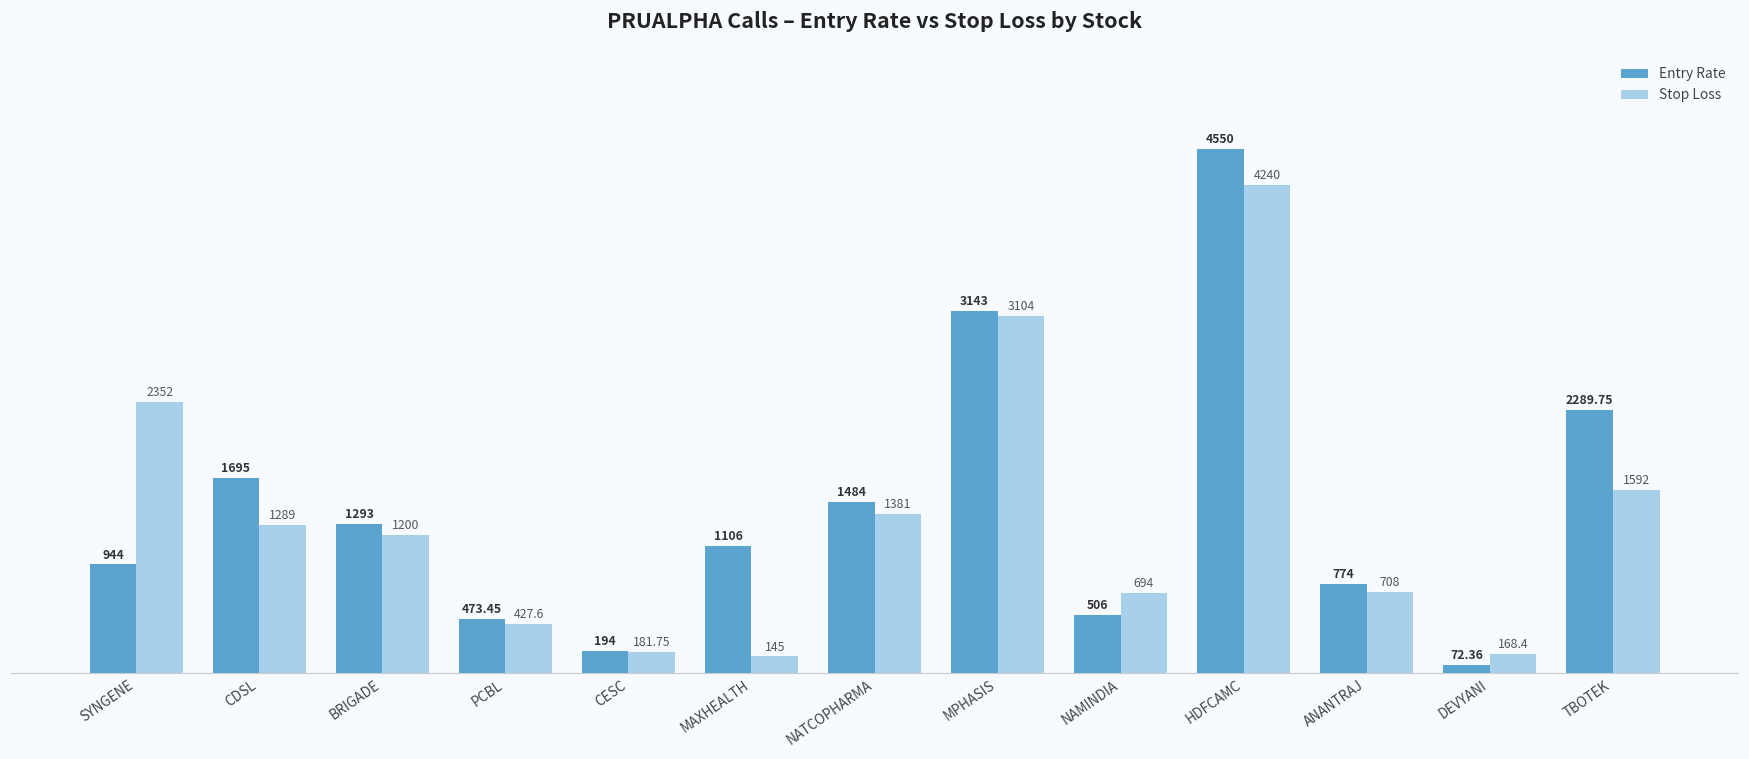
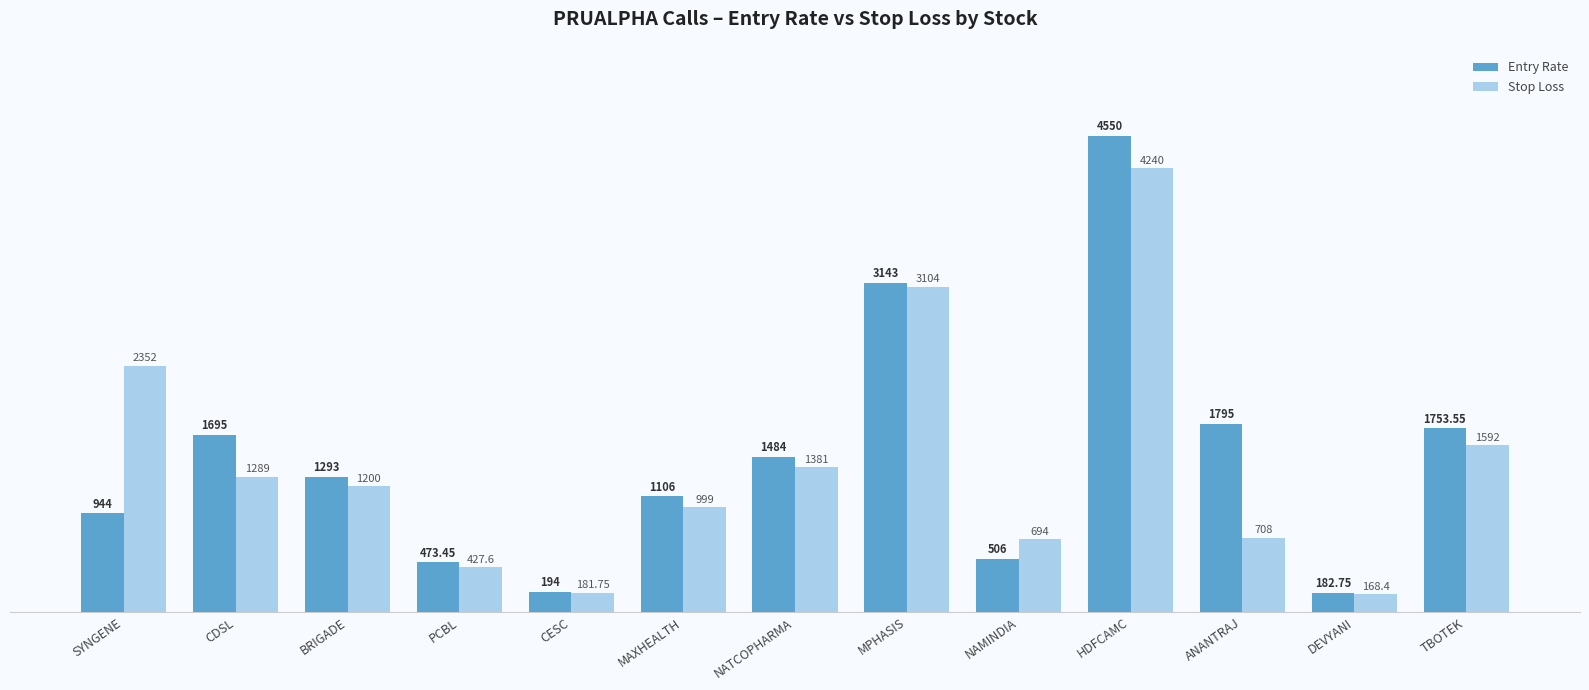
Stop Loss, MAXHEALTH: 145 -> 999
Entry Rate, ANANTRAJ: 774 -> 1795
Entry Rate, DEVYANI: 72.36 -> 182.75
Entry Rate, TBOTEK: 2289.75 -> 1753.55
